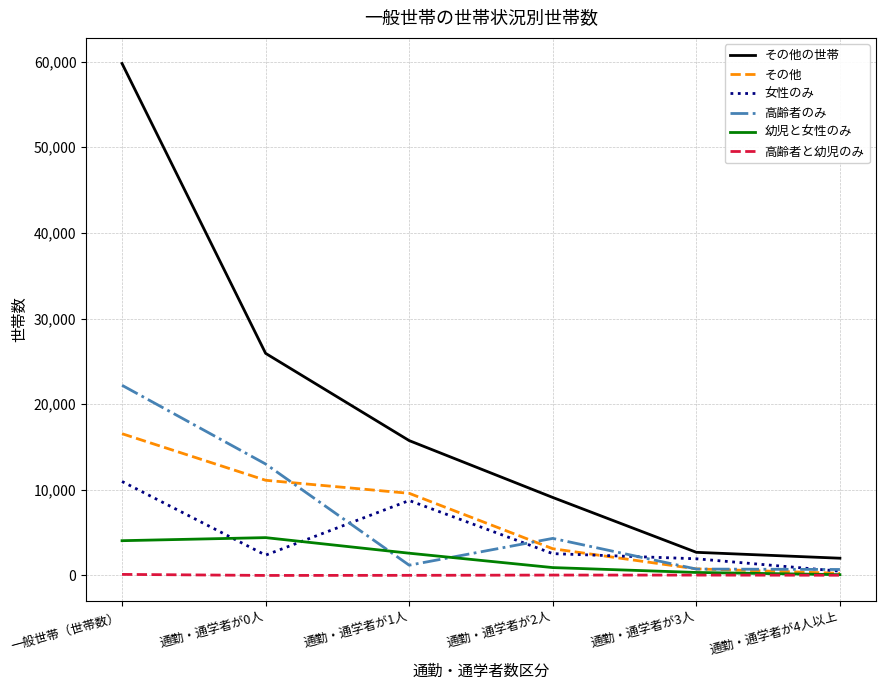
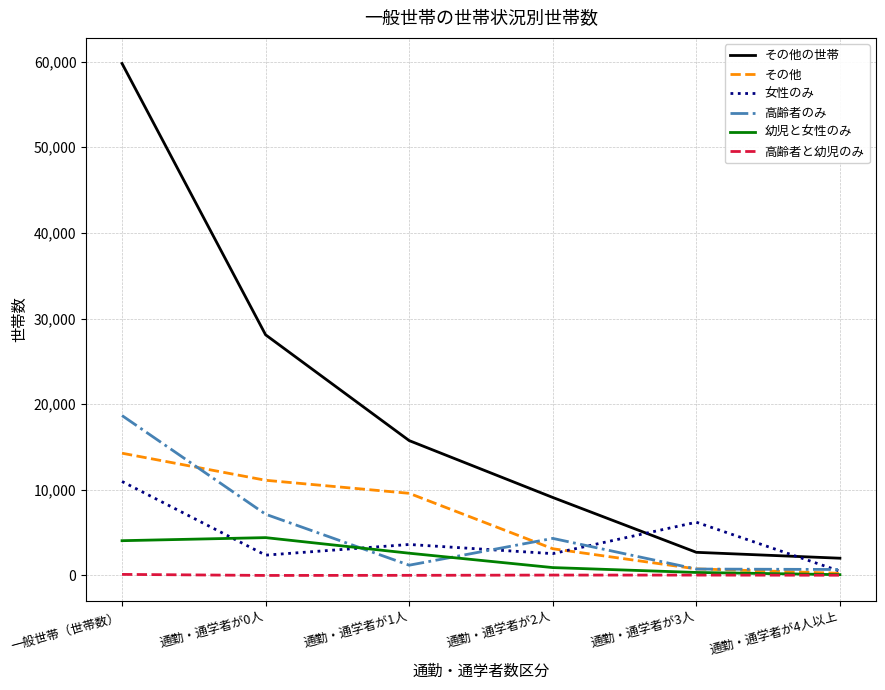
その他, 一般世帯（世帯数）: 17,000 -> 14,000
高齢者のみ, 一般世帯（世帯数）: 22,000 -> 19,000
その他の世帯, 通勤・通学者が0人: 26,000 -> 28,000
高齢者のみ, 通勤・通学者が0人: 13,000 -> 7,000
女性のみ, 通勤・通学者が1人: 9,000 -> 4,000
女性のみ, 通勤・通学者が3人: 2,000 -> 6,000
